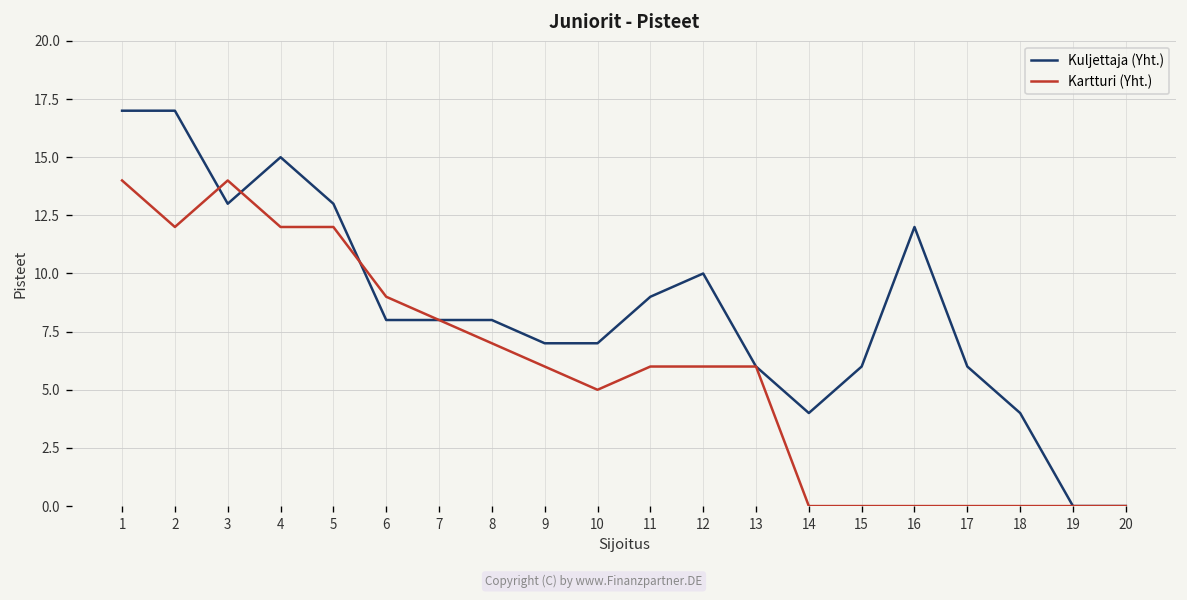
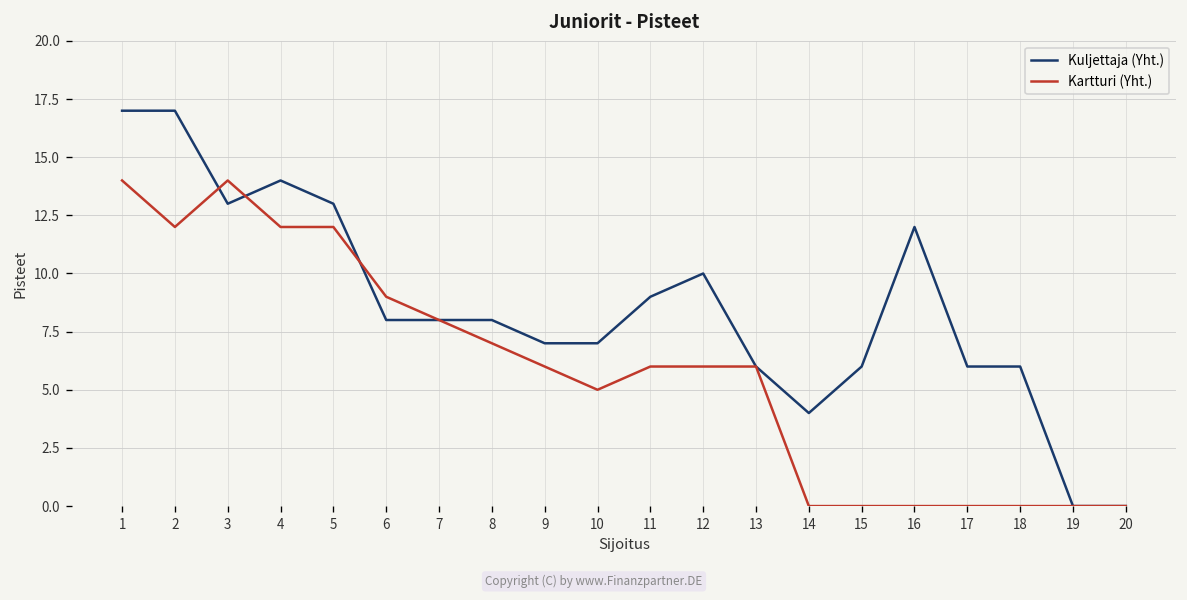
Kuljettaja (Yht.), 4: 15 -> 14
Kuljettaja (Yht.), 18: 4 -> 6
